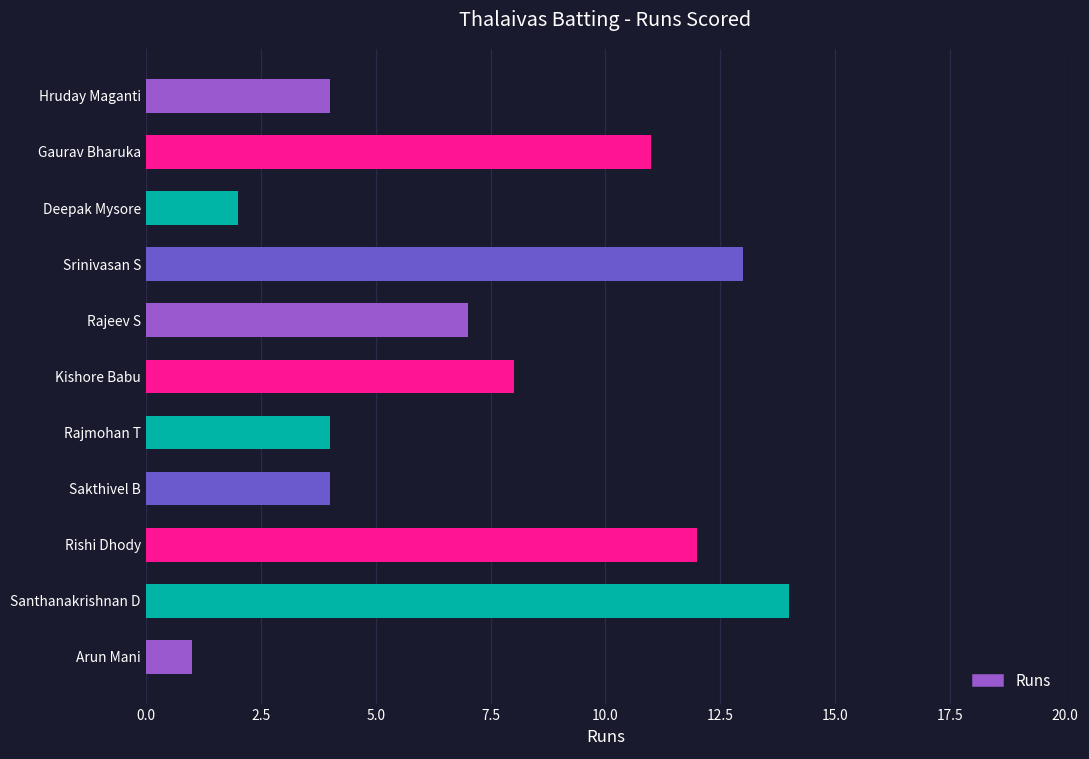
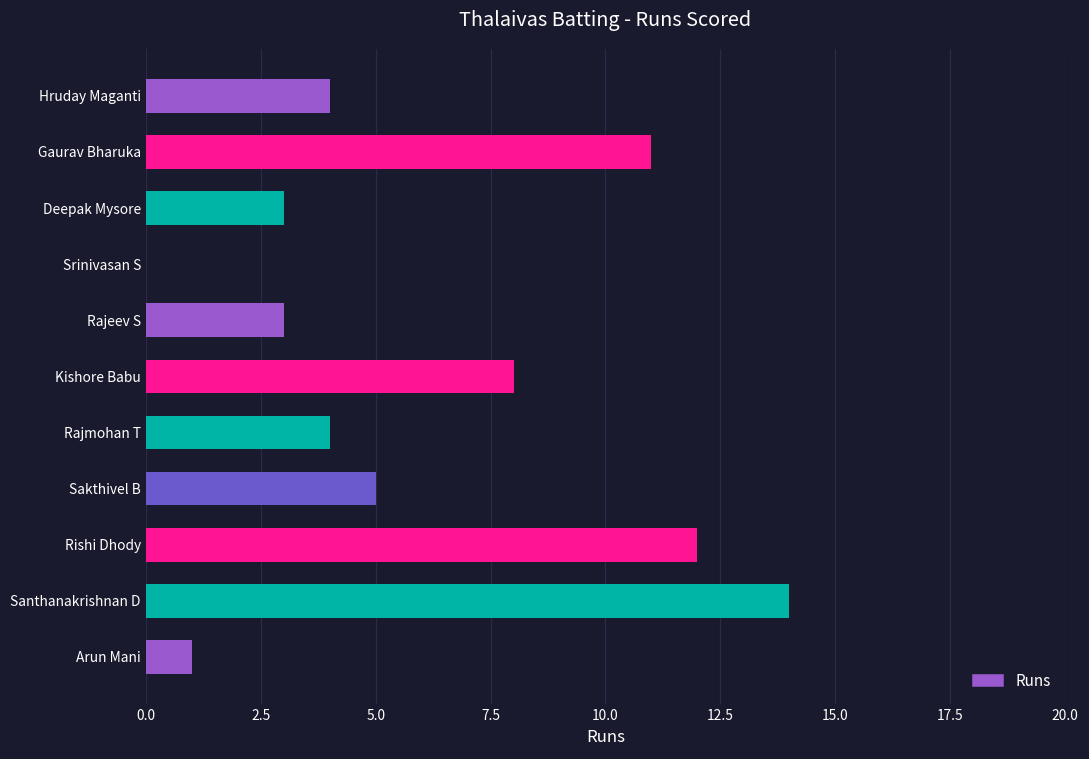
Deepak Mysore: 2 -> 3
Srinivasan S: 13 -> 0
Rajeev S: 7 -> 3
Sakthivel B: 4 -> 5
